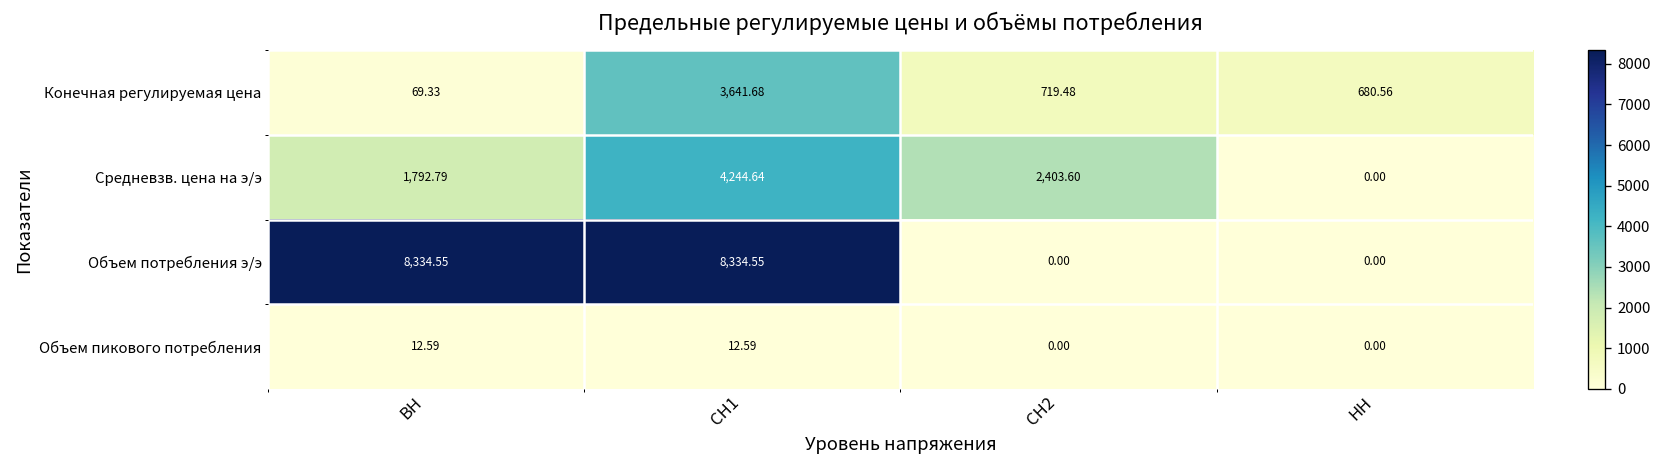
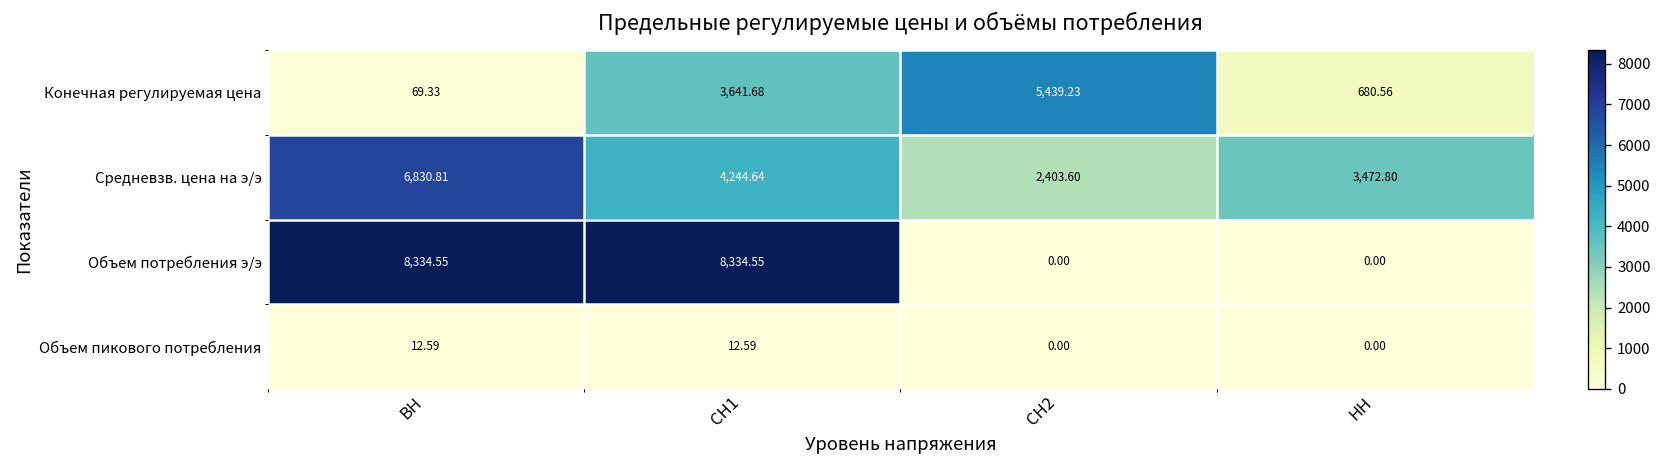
Конечная регулируемая цена, СН2: 719.48 -> 5,439.23
Средневзв. цена на э/э, ВН: 1,792.79 -> 6,830.81
Средневзв. цена на э/э, НН: 0.00 -> 3,472.80
